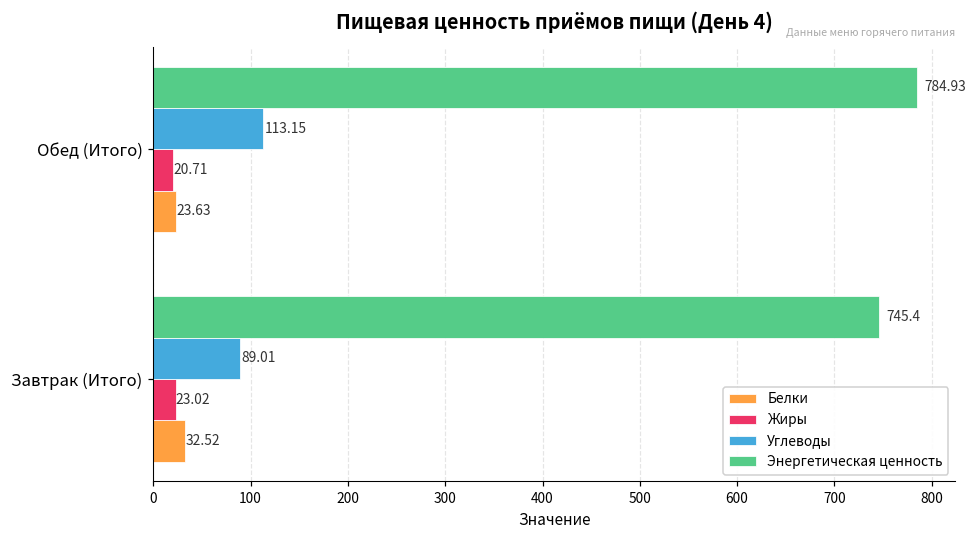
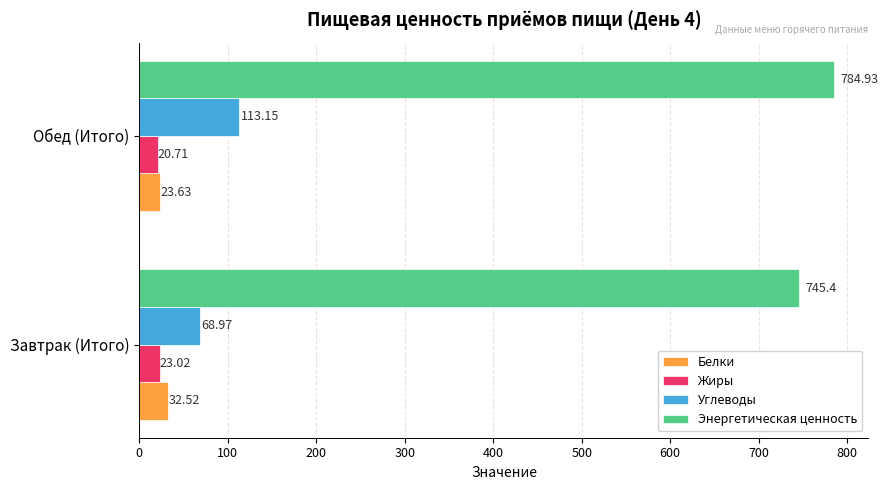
Углеводы, Завтрак (Итого): 89.01 -> 68.97
